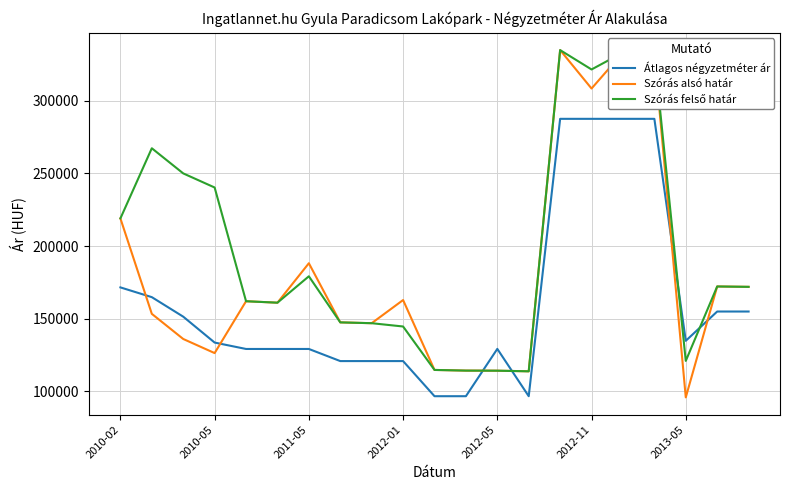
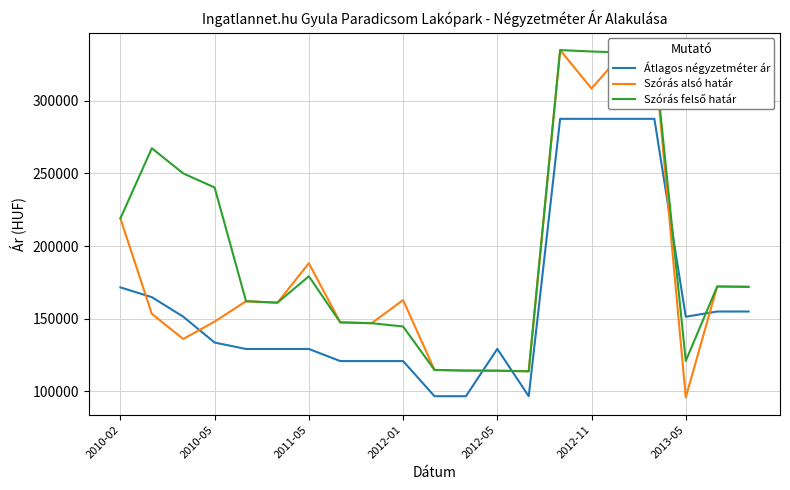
Szórás alsó határ, 2010-05: 126000 -> 148000
Szórás felső határ, 2012-11: 321000 -> 334000
Átlagos négyzetméter ár, 2013-05: 135000 -> 151000
